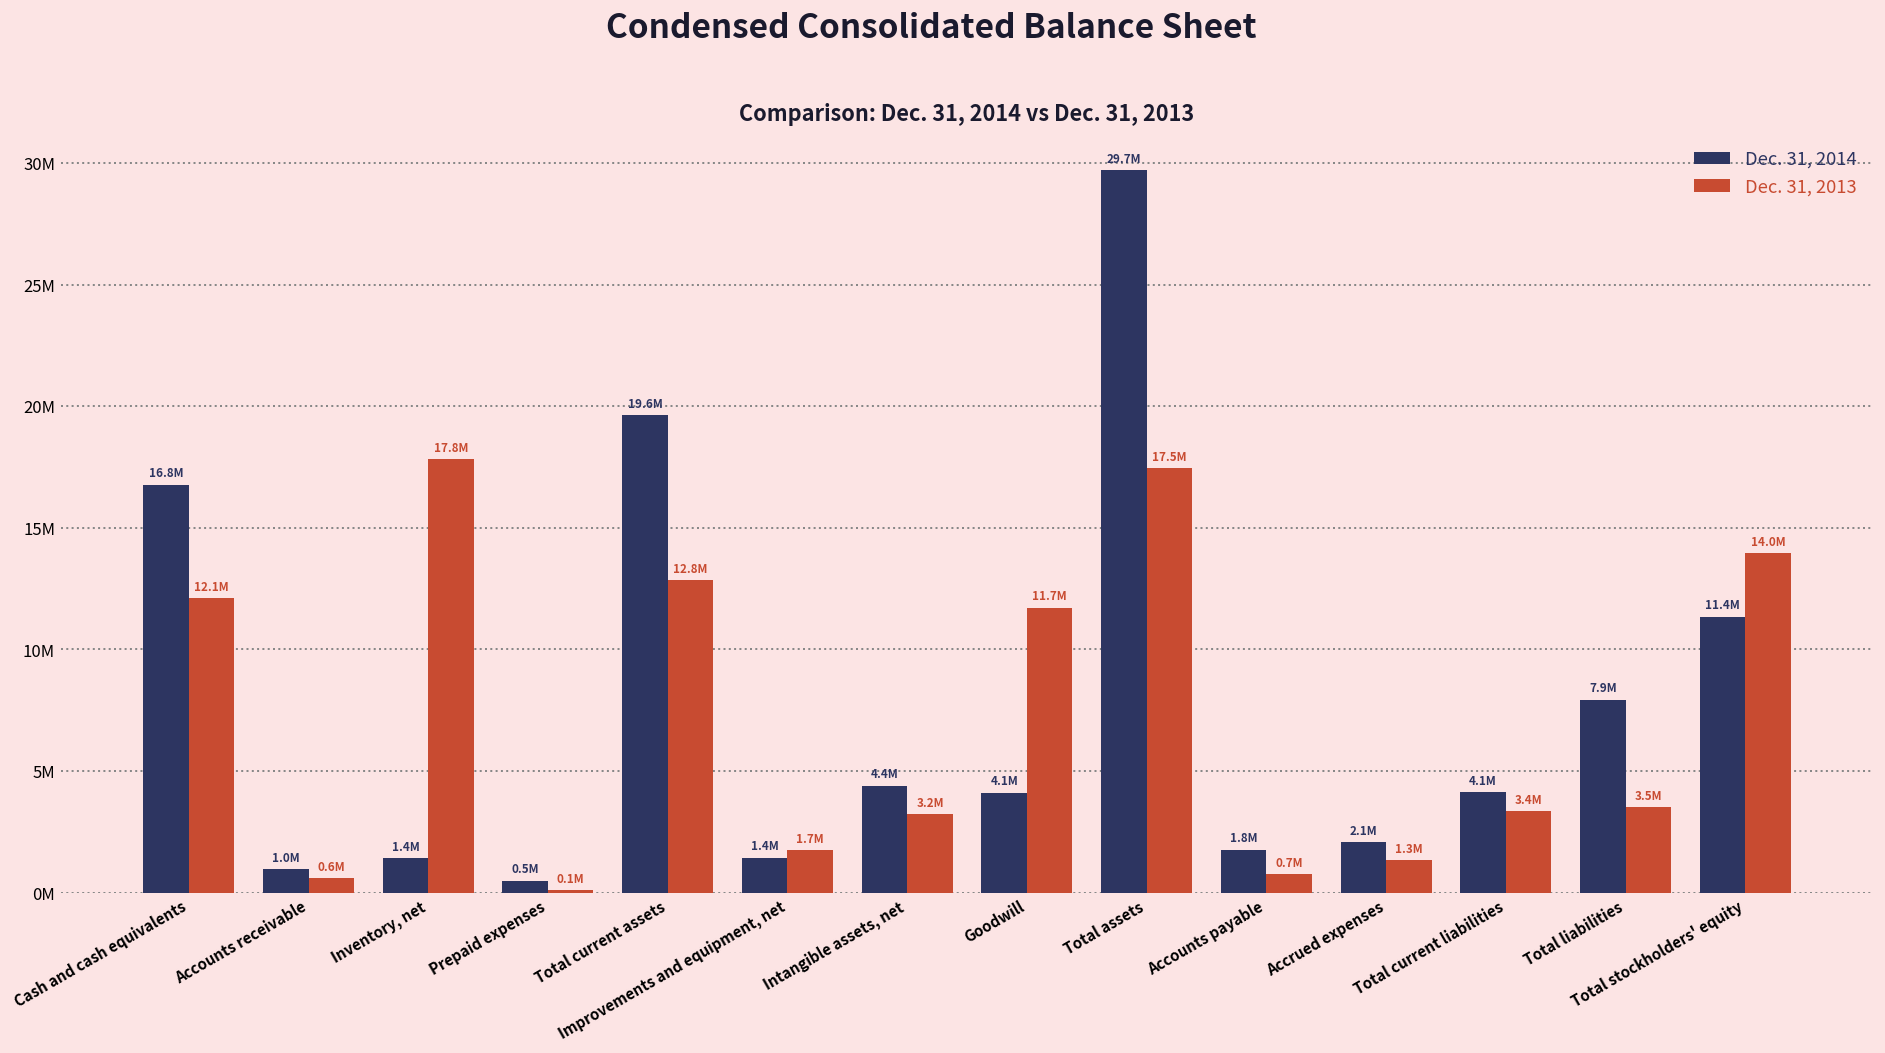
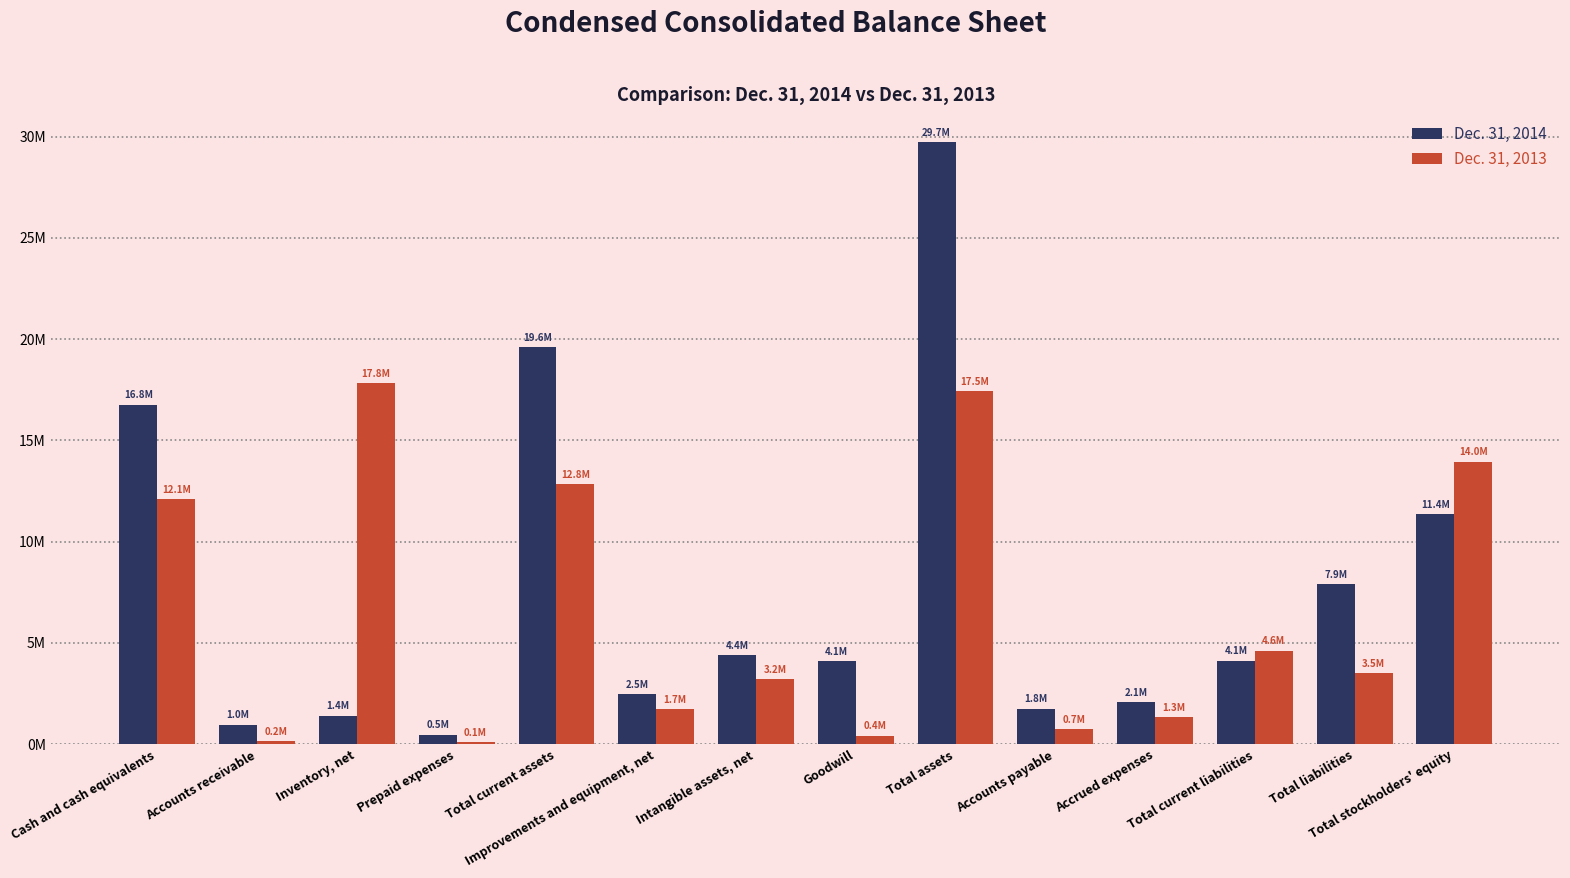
Dec. 31, 2013, Accounts receivable: 0.6M -> 0.2M
Dec. 31, 2014, Improvements and equipment, net: 1.4M -> 2.5M
Dec. 31, 2013, Goodwill: 11.7M -> 0.4M
Dec. 31, 2013, Total current liabilities: 3.4M -> 4.6M
